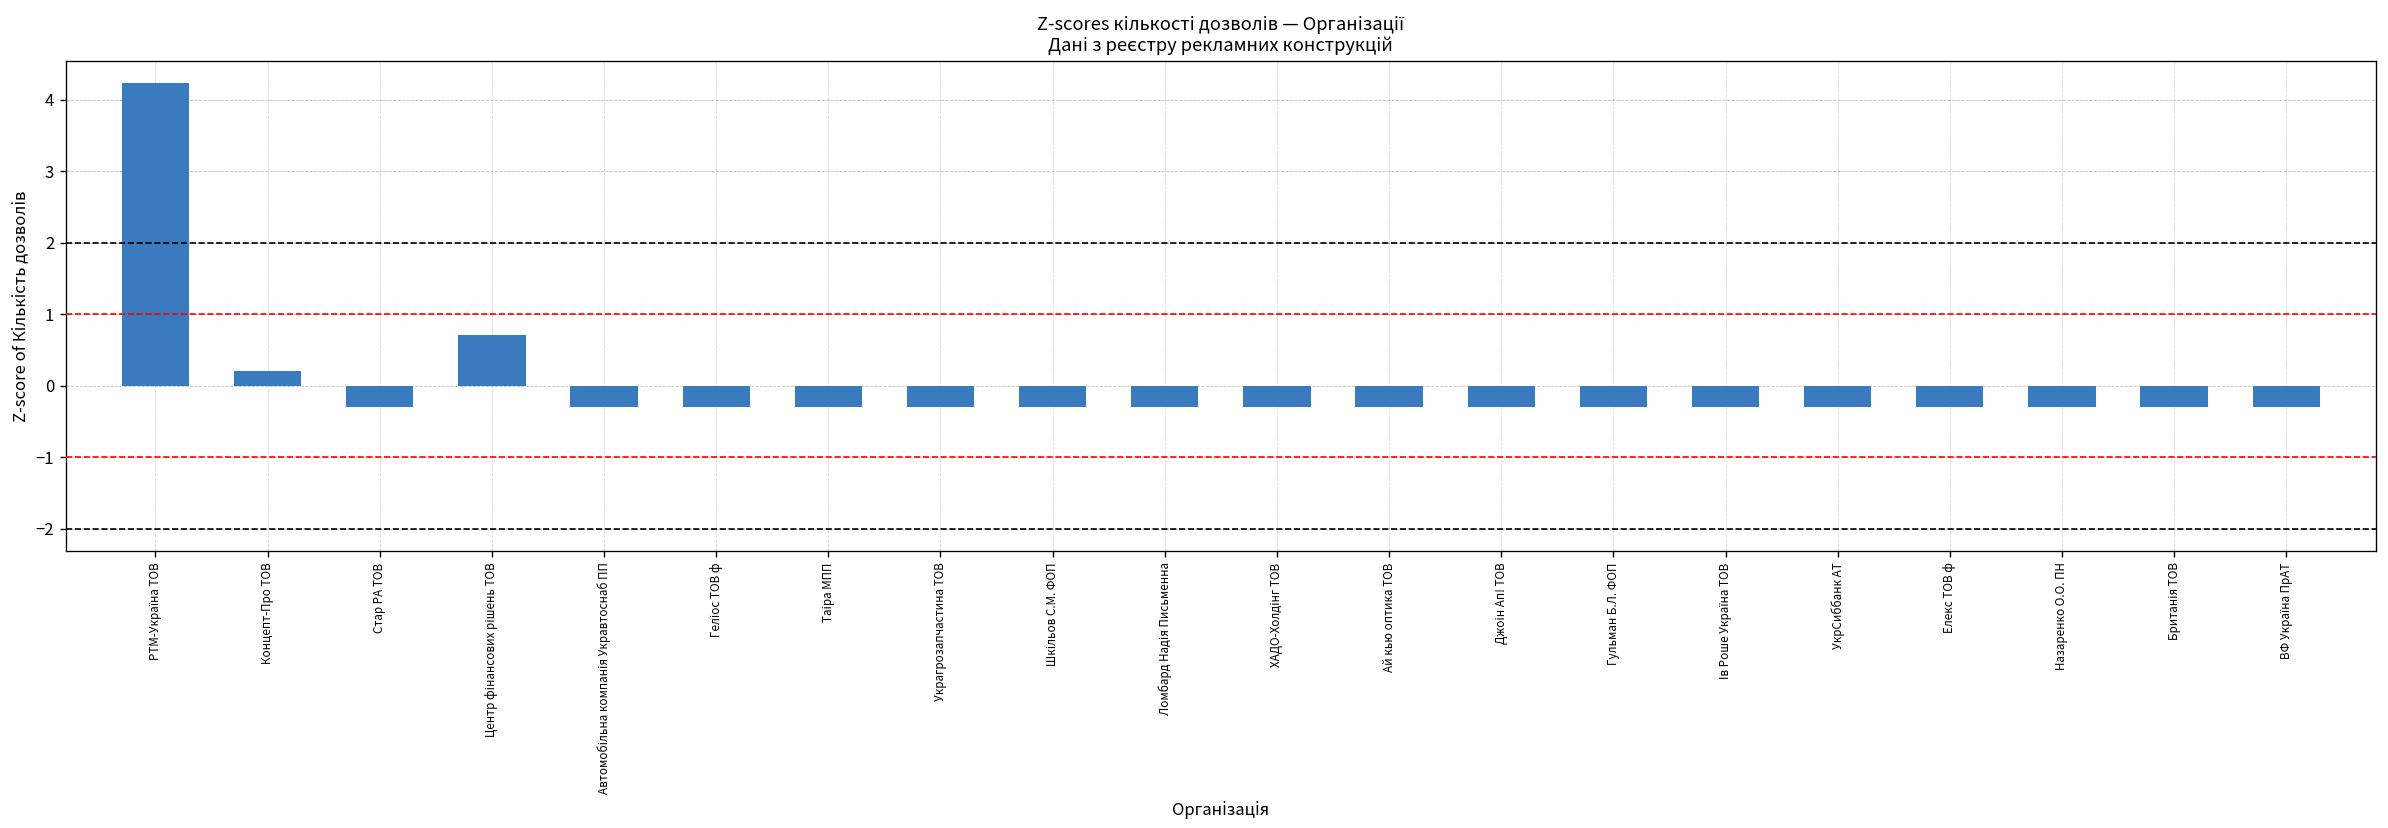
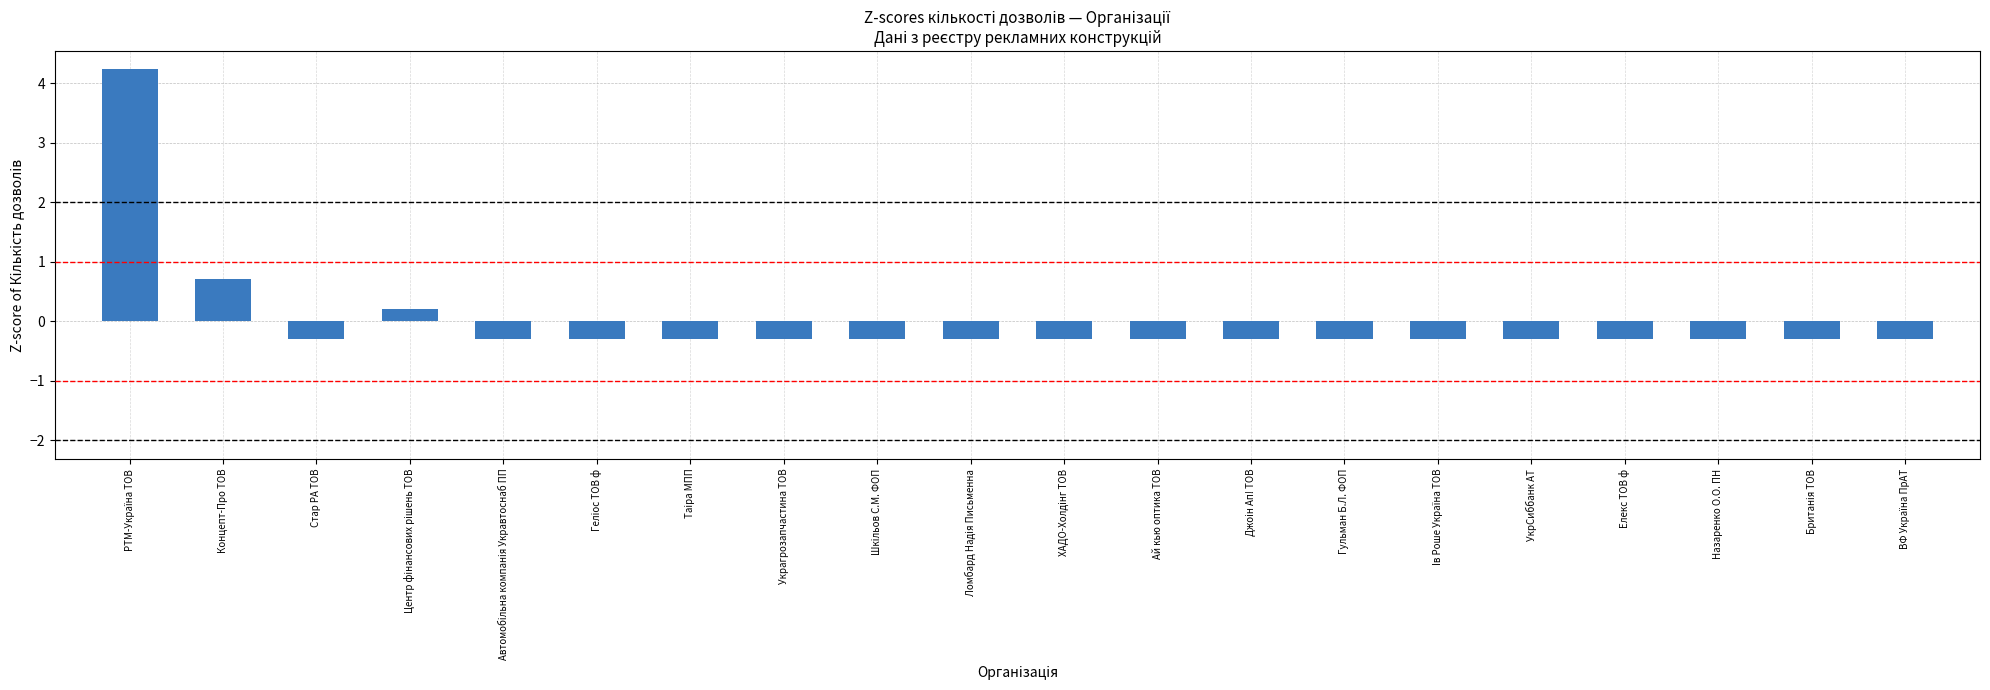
Концепт-Про ТОВ: 0.2 -> 0.7
Центр фінансових рішень ТОВ: 0.7 -> 0.2
